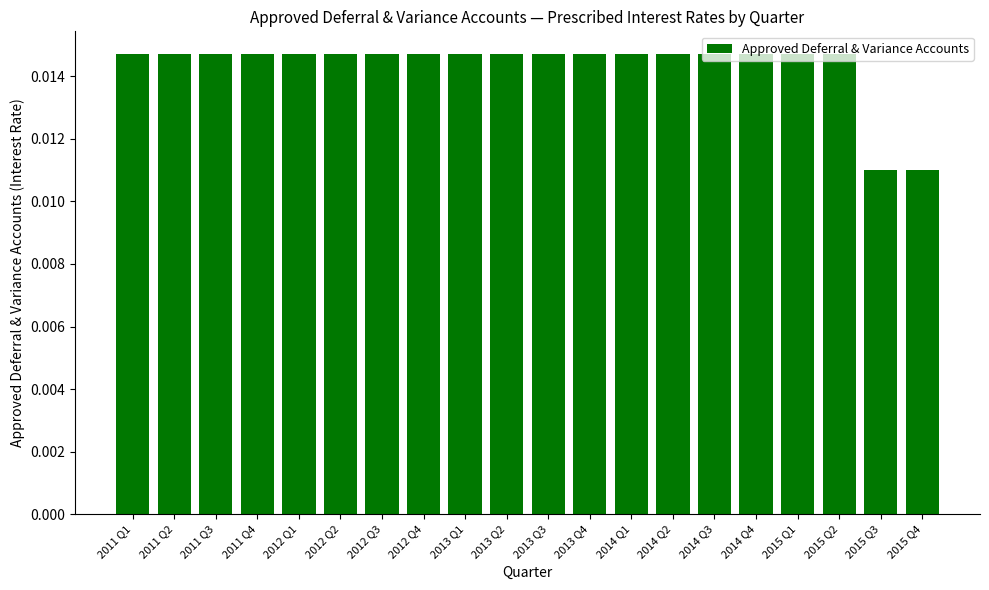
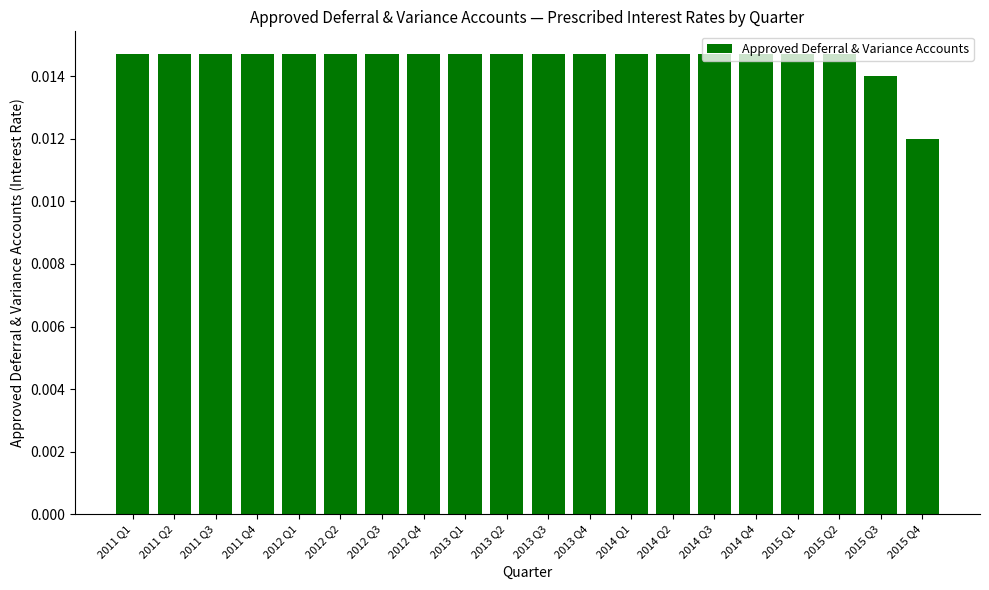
2015 Q3: 0.011 -> 0.014
2015 Q4: 0.011 -> 0.012
